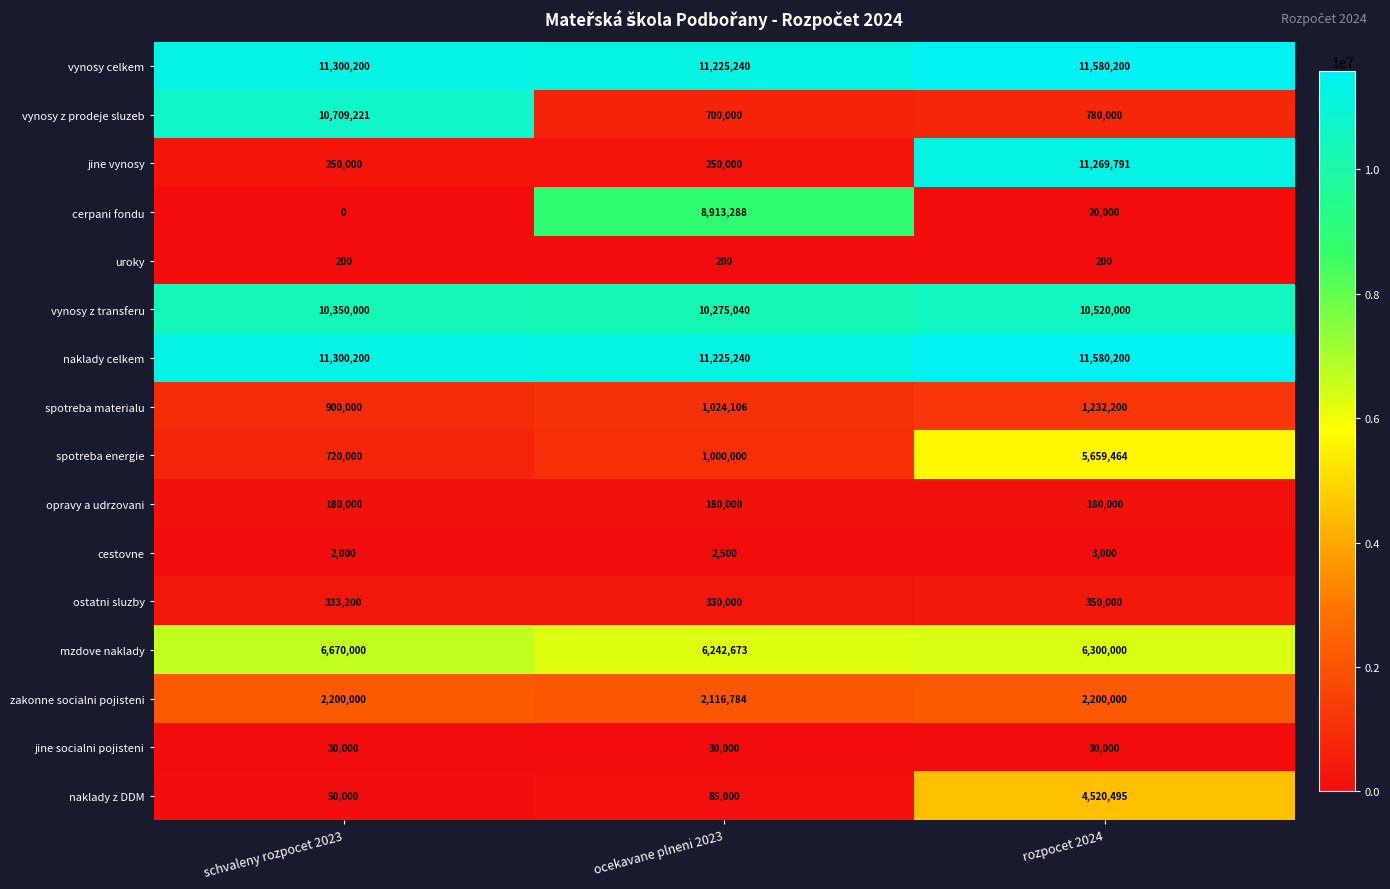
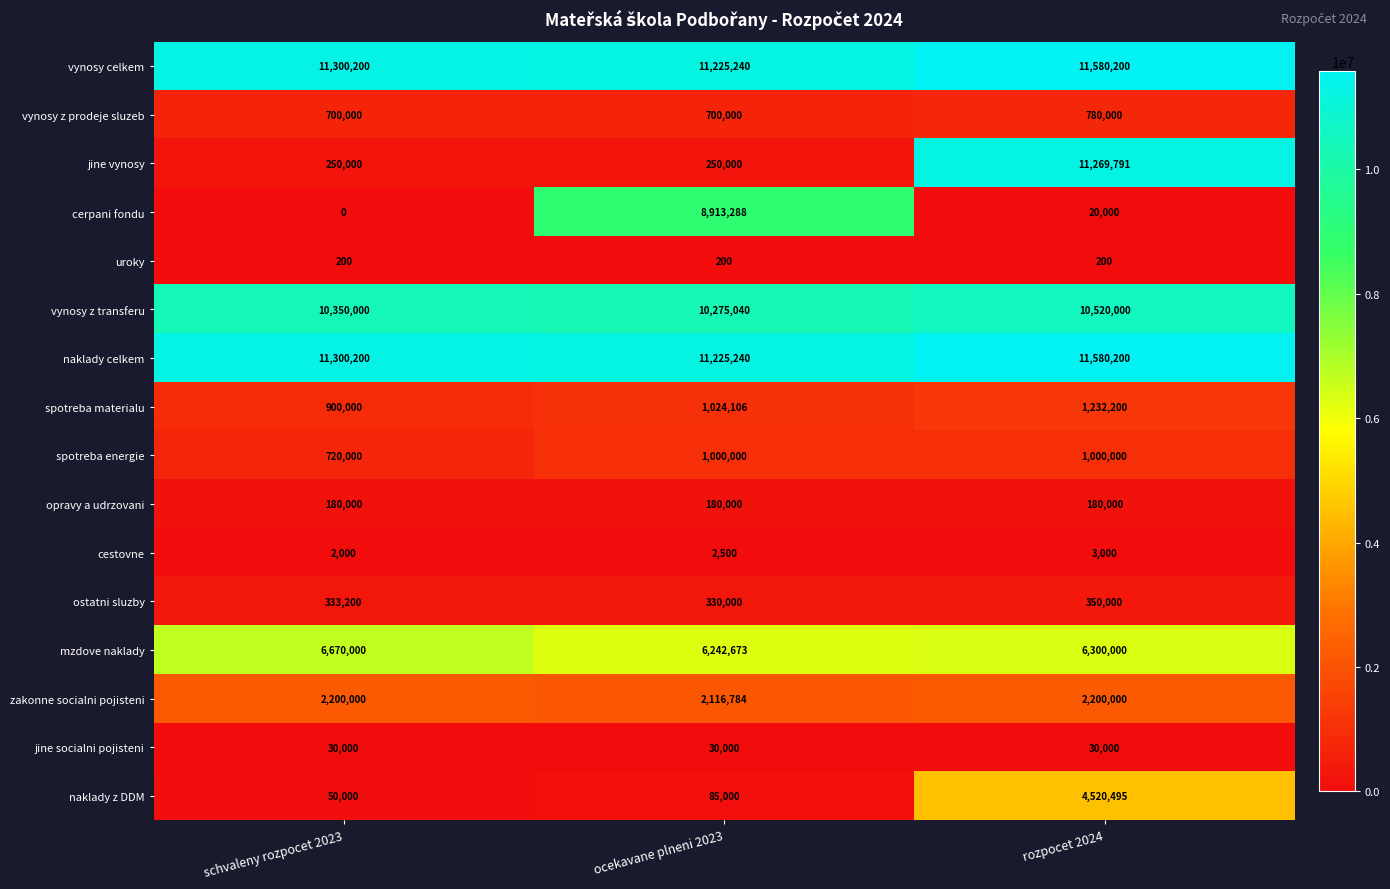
vynosy z prodeje sluzeb, schvaleny rozpocet 2023: 10,709,221 -> 700,000
spotreba energie, rozpocet 2024: 5,659,464 -> 1,000,000
